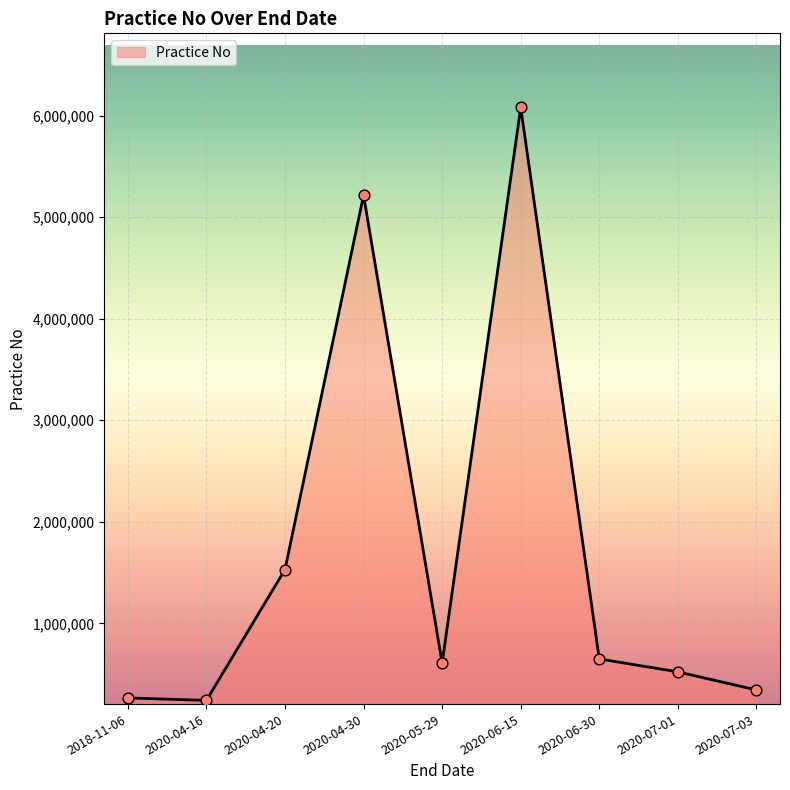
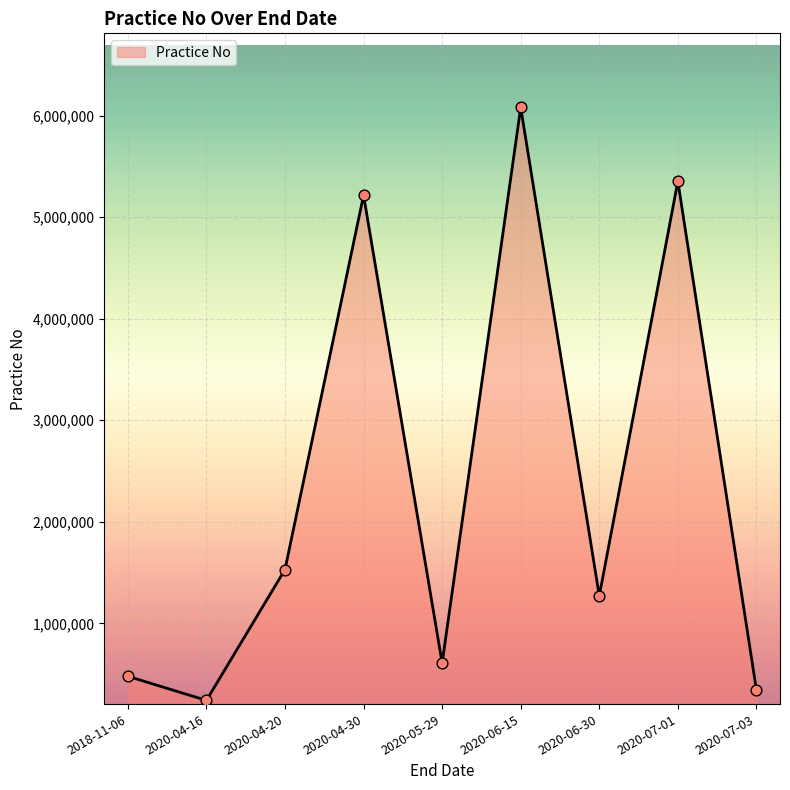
2018-11-06: 270,000 -> 480,000
2020-06-30: 650,000 -> 1,270,000
2020-07-01: 520,000 -> 5,350,000
